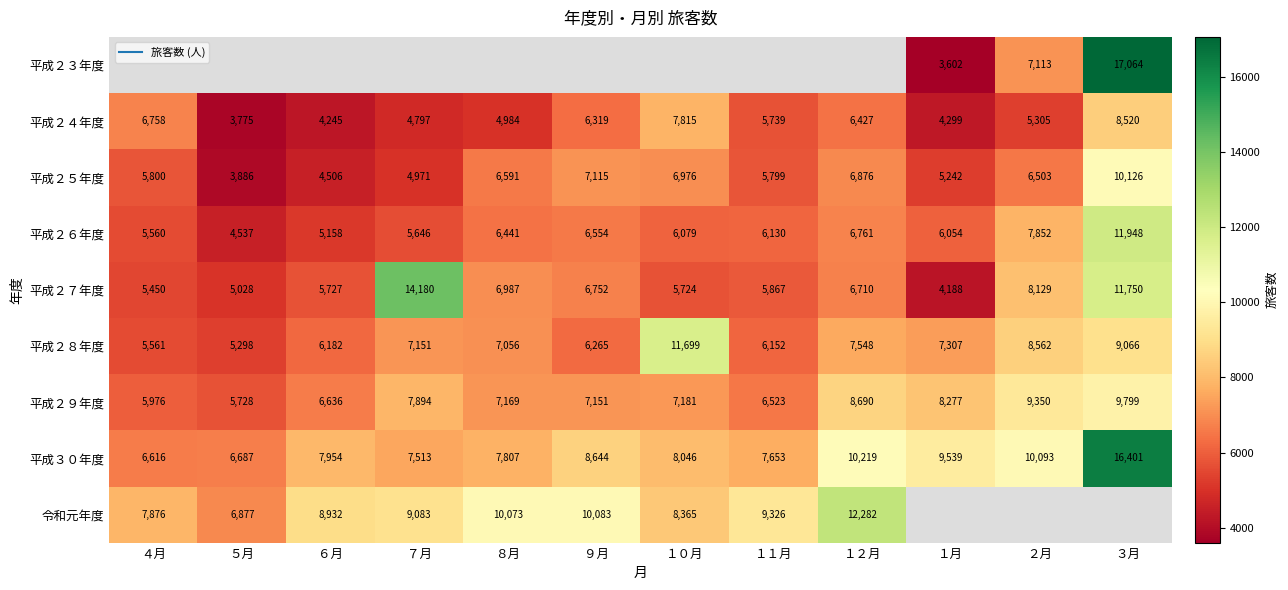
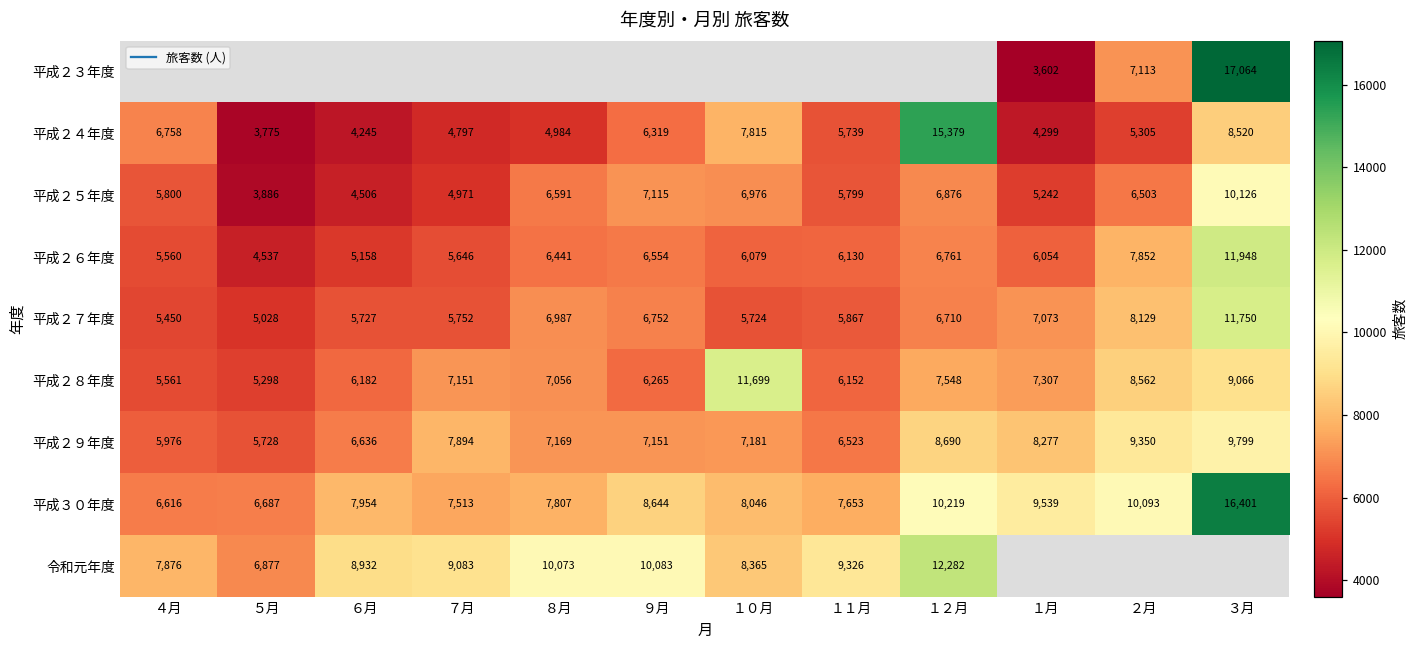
平成２４年度, １２月: 6,427 -> 15,379
平成２７年度, ７月: 14,180 -> 5,752
平成２７年度, １月: 4,188 -> 7,073
